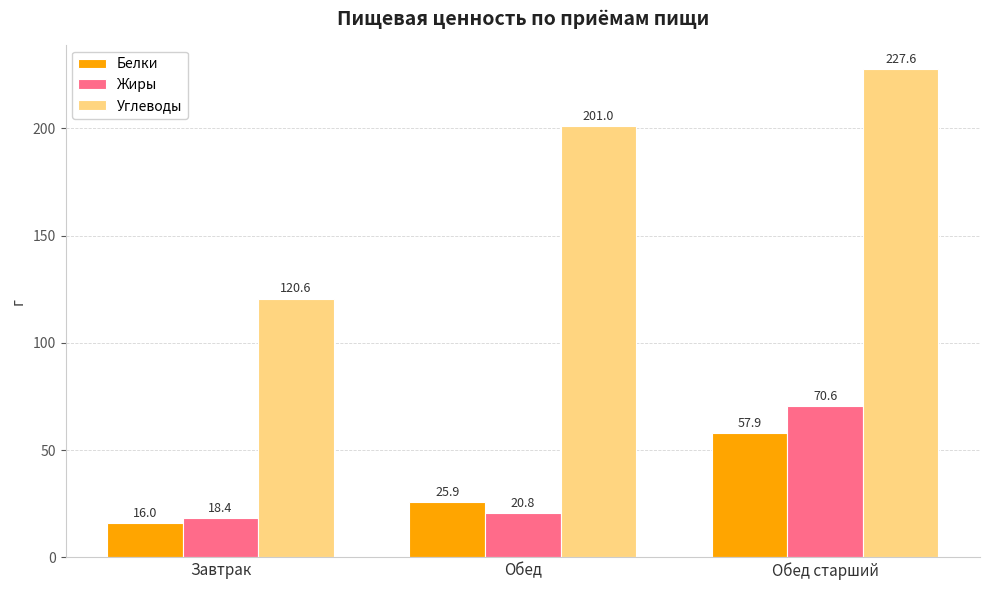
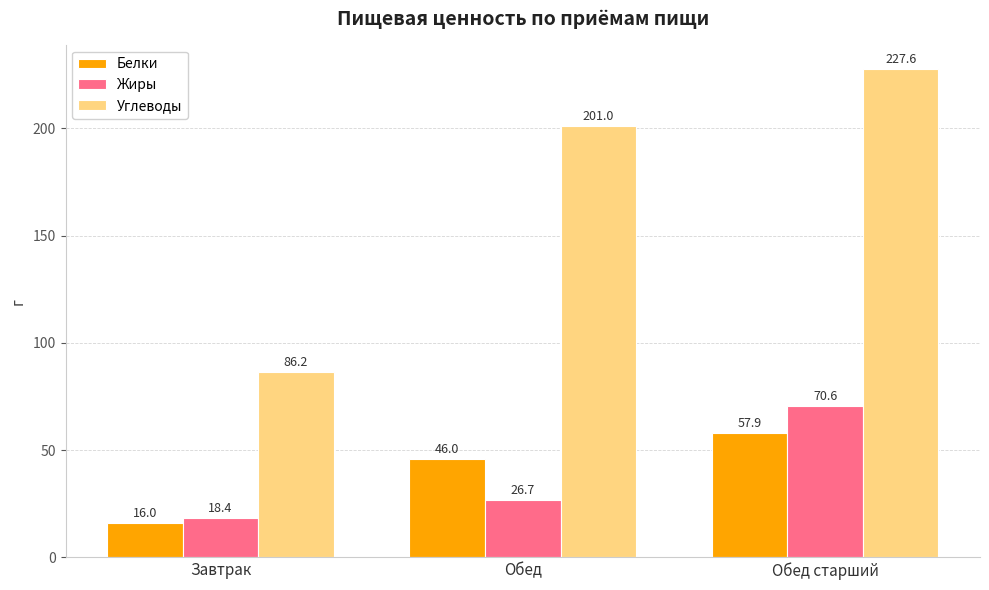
Углеводы, Завтрак: 120.6 -> 86.2
Белки, Обед: 25.9 -> 46.0
Жиры, Обед: 20.8 -> 26.7
